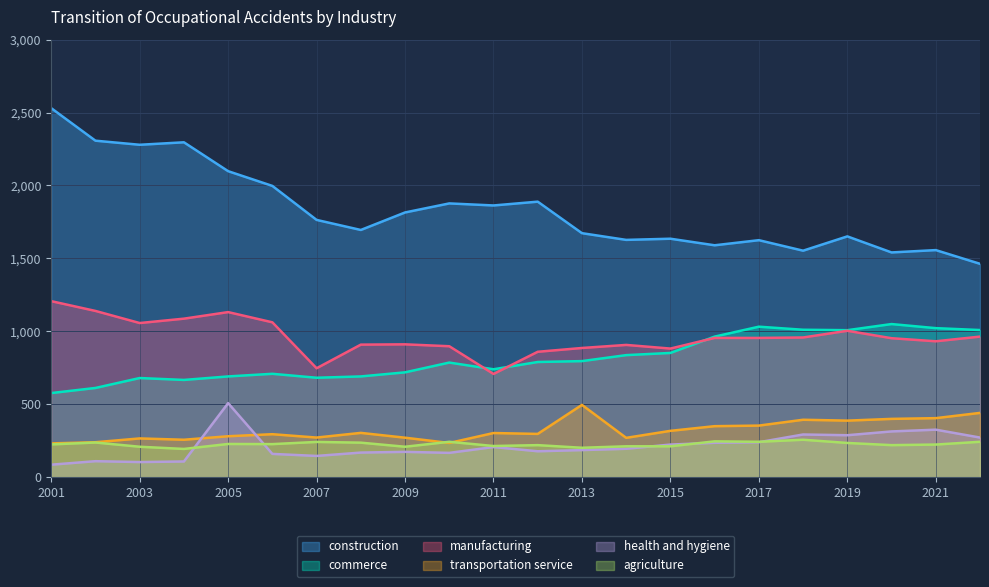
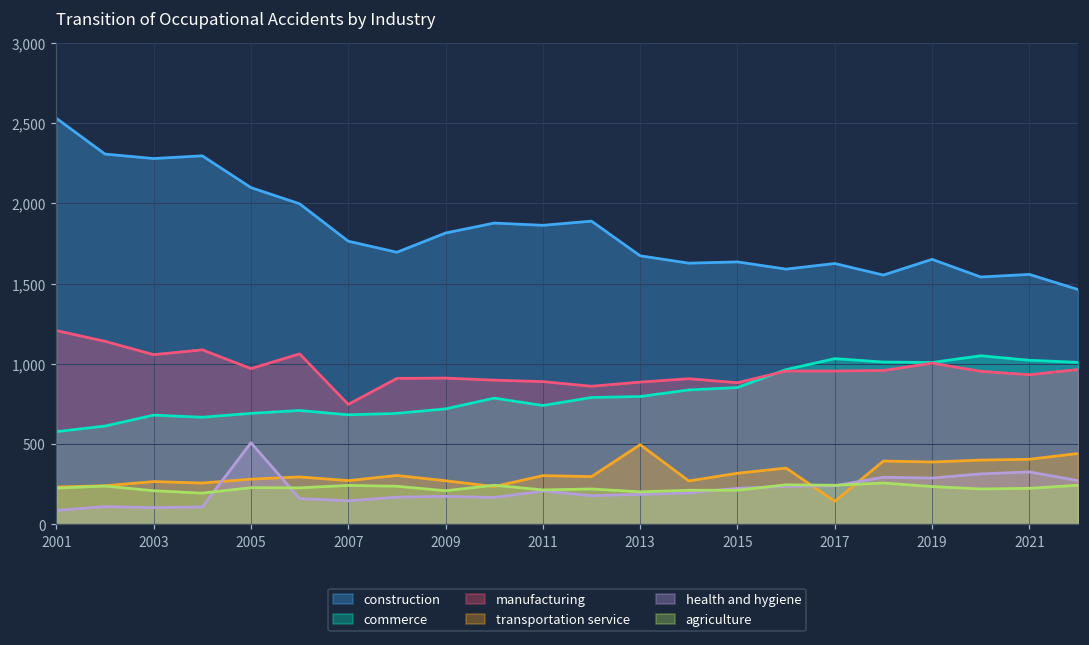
manufacturing, 2005: 1,130 -> 970
manufacturing, 2011: 710 -> 890
transportation service, 2017: 350 -> 140
